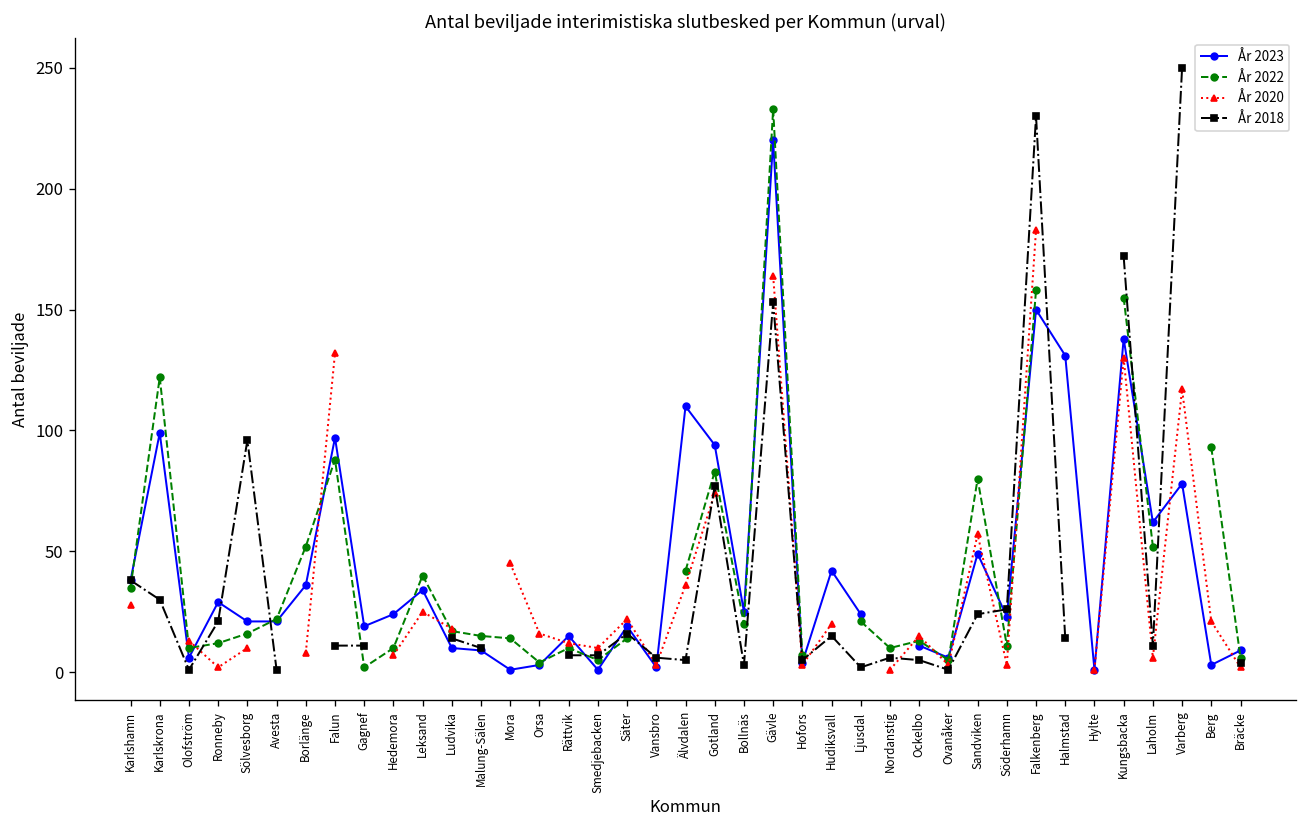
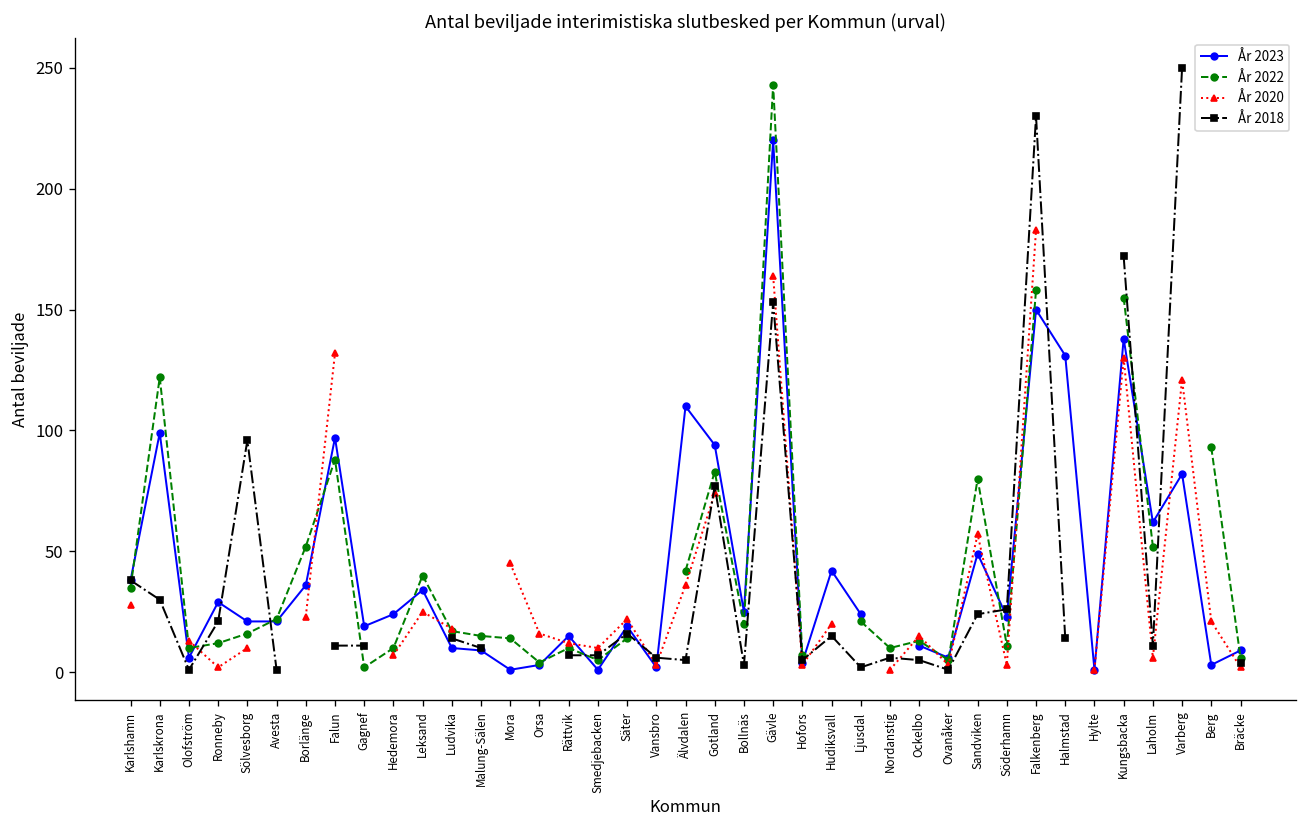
År 2020, Borlänge: 8 -> 23
År 2022, Gävle: 233 -> 243
År 2023, Varberg: 78 -> 82
År 2020, Varberg: 117 -> 121
